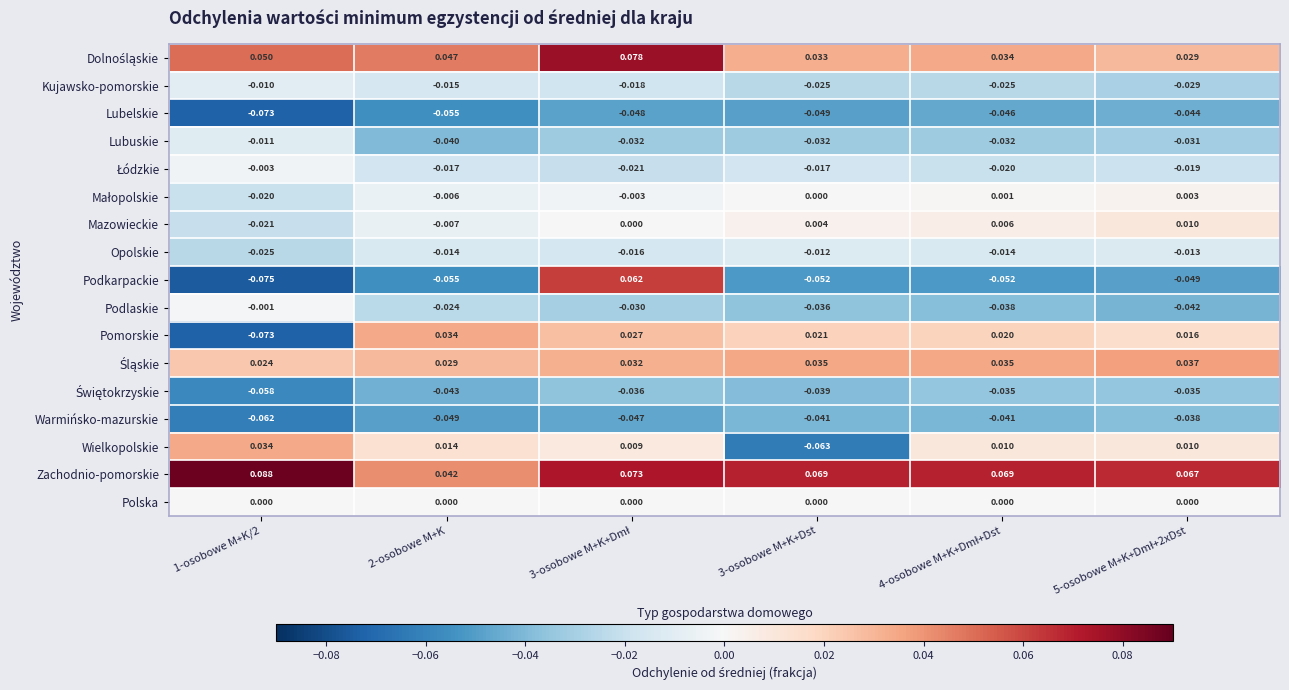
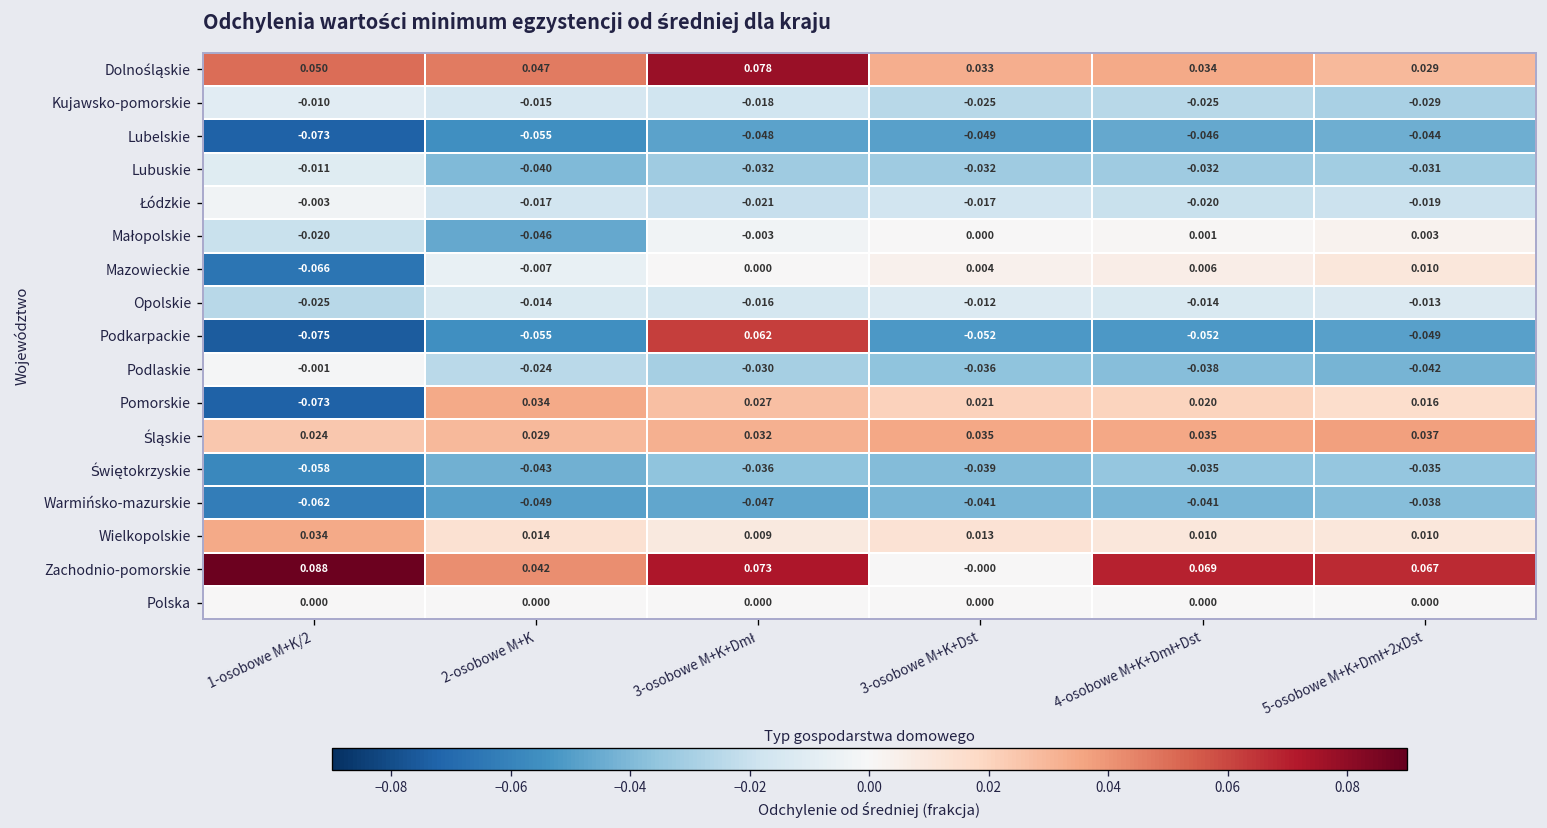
Małopolskie, 2-osobowe M+K: -0.006 -> -0.046
Mazowieckie, 1-osobowe M+K/2: -0.021 -> -0.066
Wielkopolskie, 3-osobowe M+K+Dst: -0.063 -> 0.013
Zachodnio-pomorskie, 3-osobowe M+K+Dst: 0.069 -> -0.000
